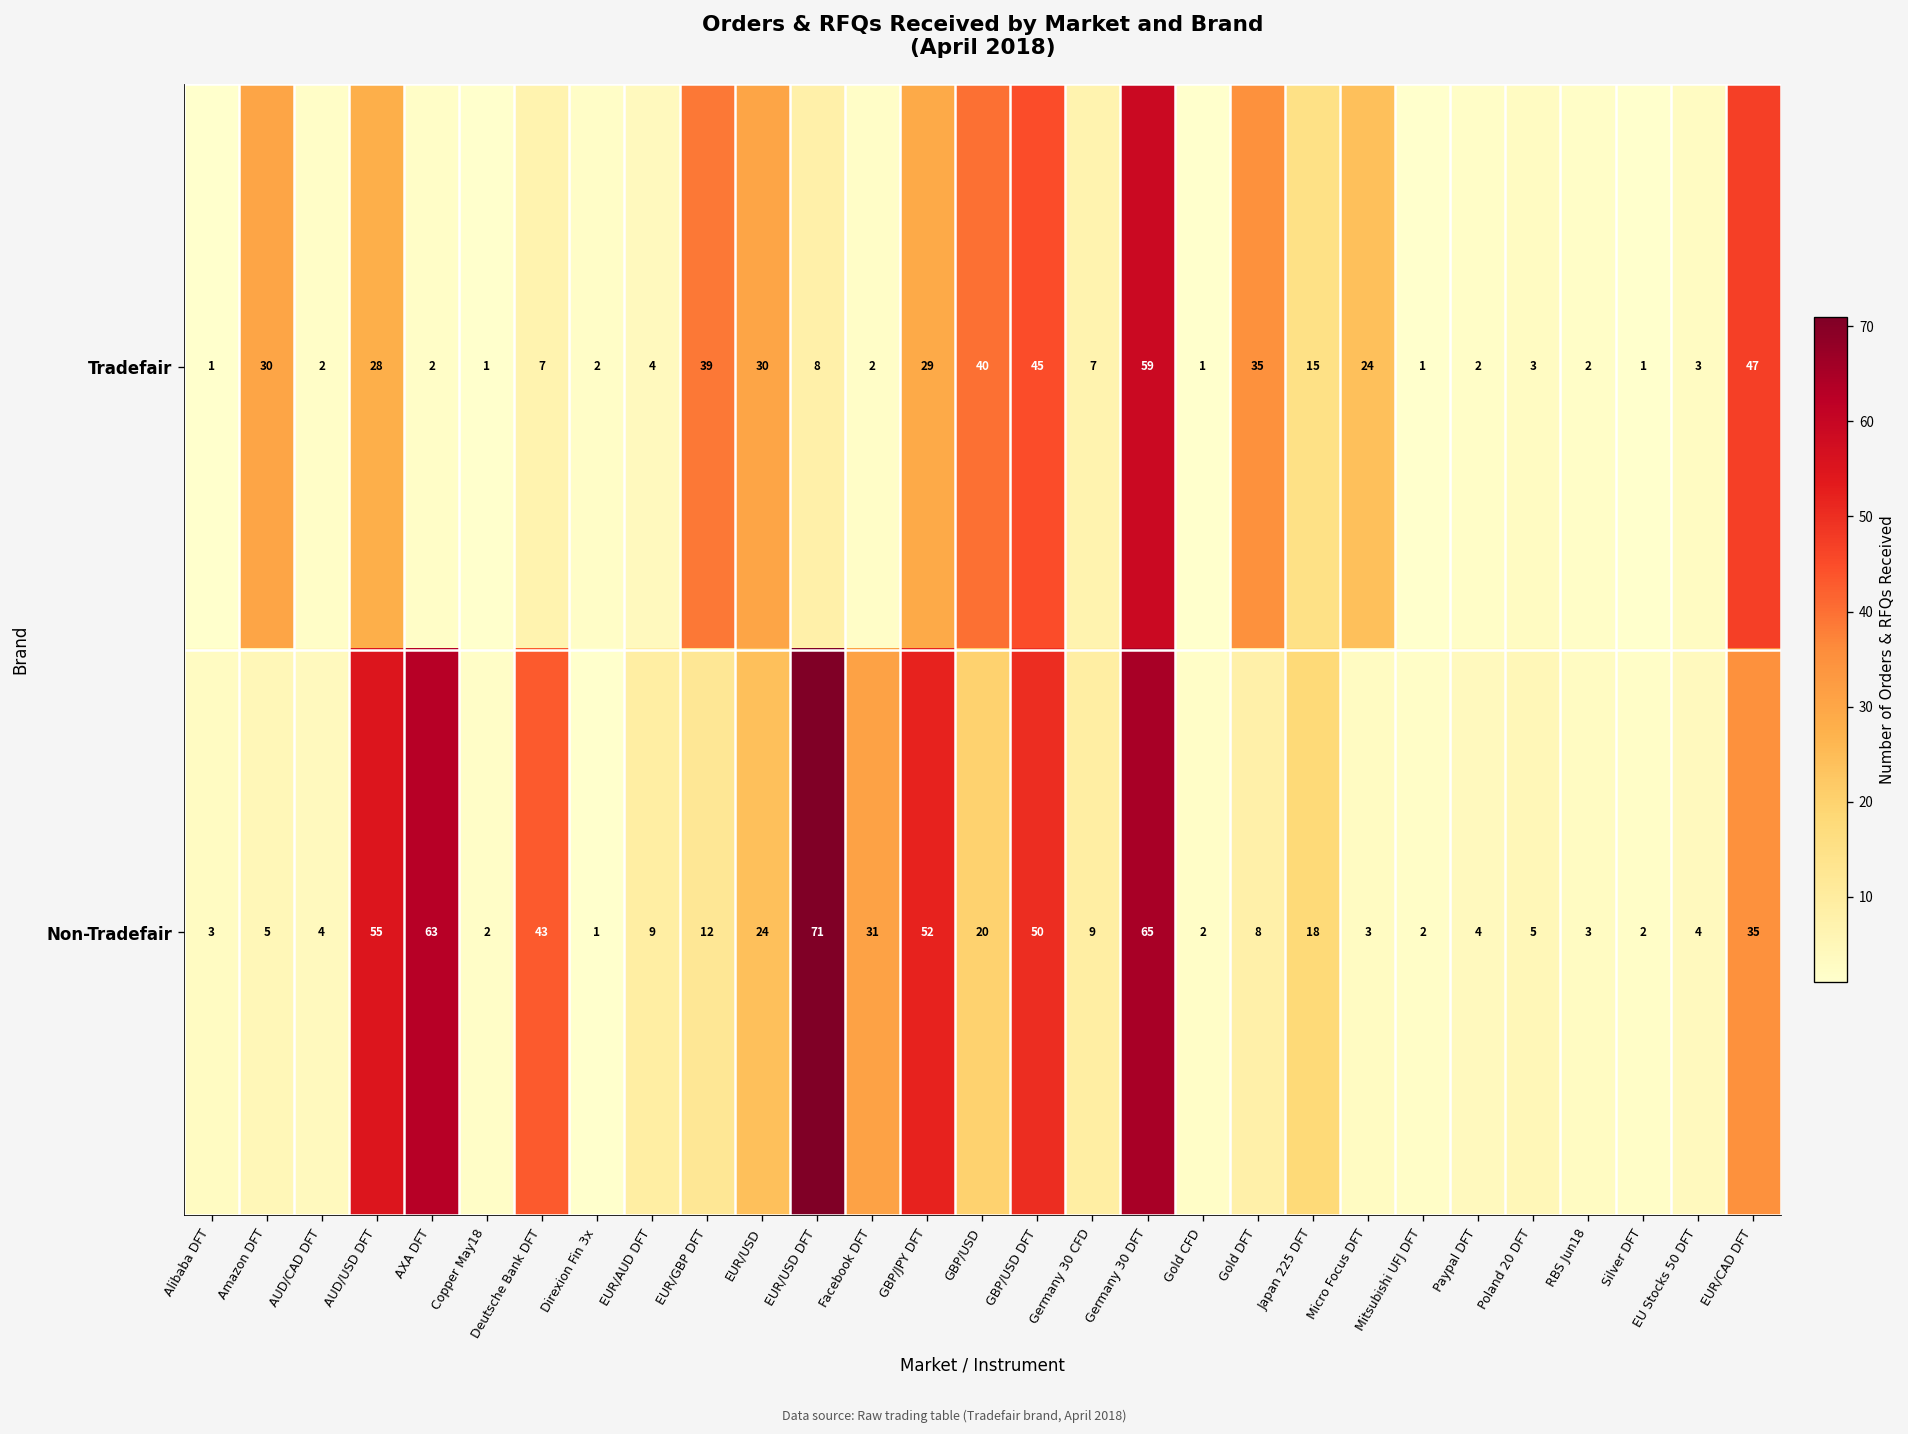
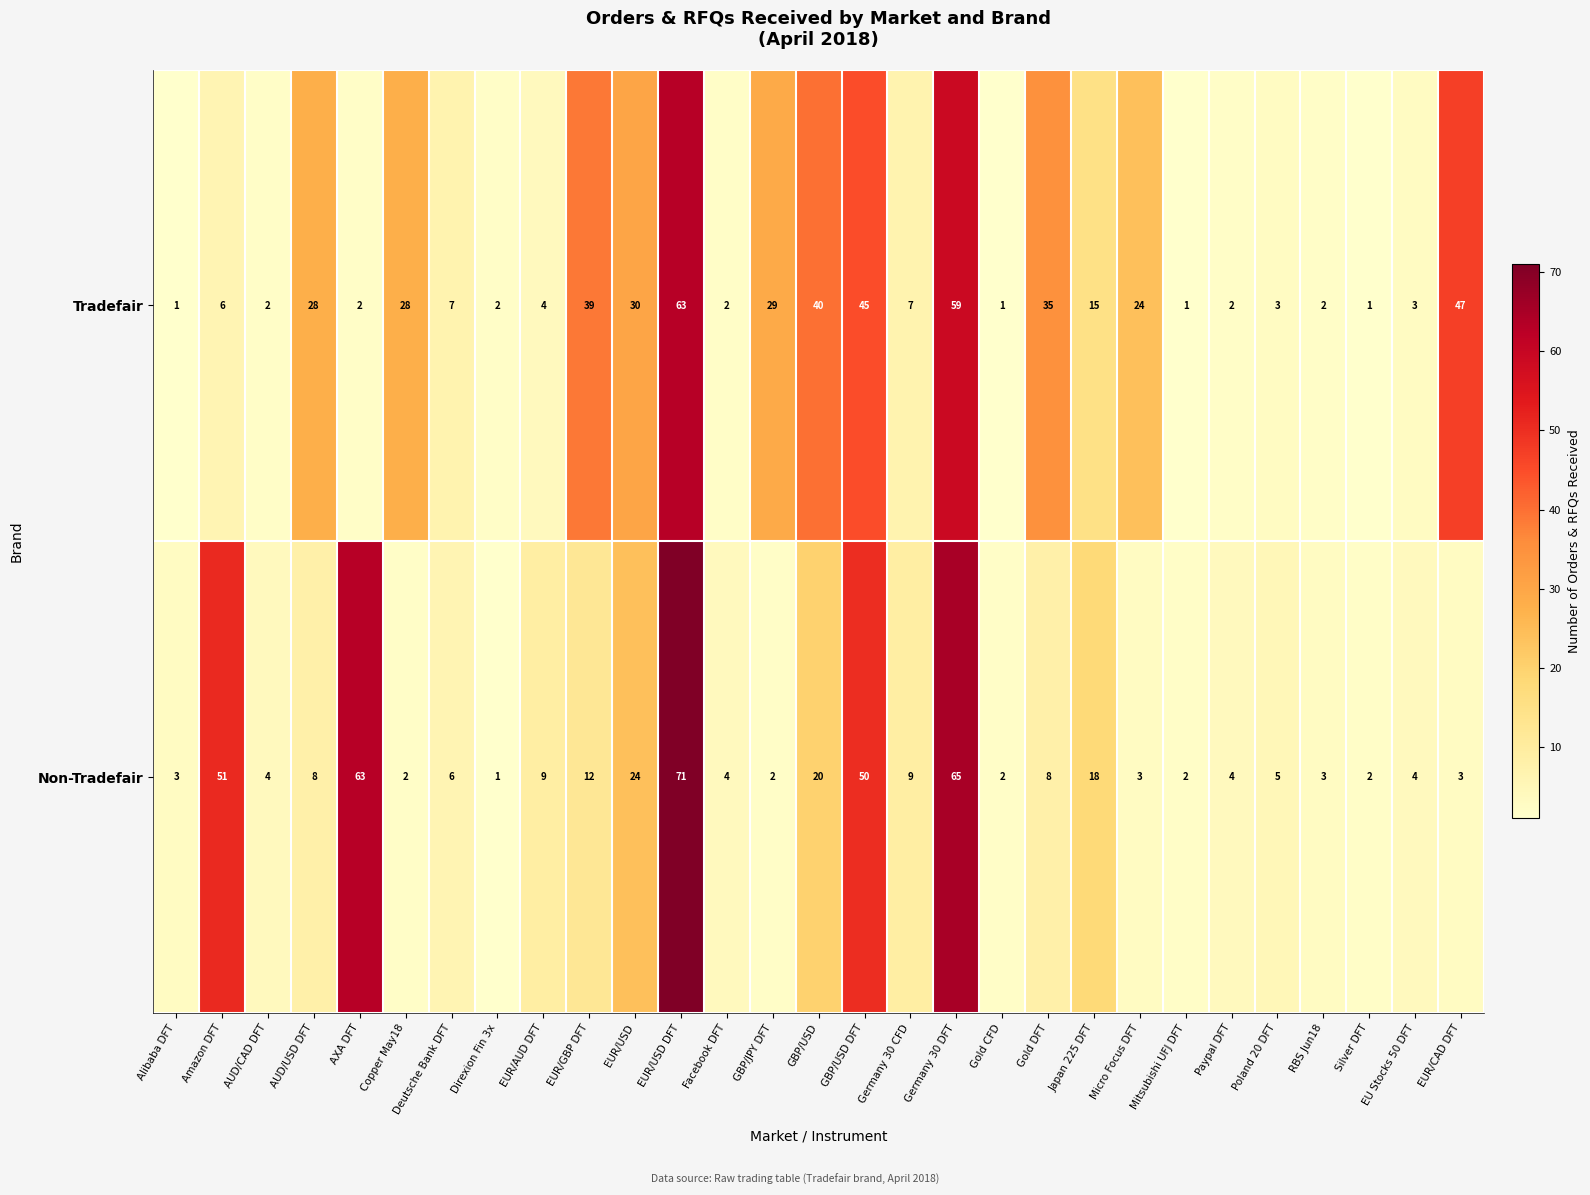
Tradefair, Amazon DFT: 30 -> 6
Tradefair, Copper May18: 1 -> 28
Tradefair, EUR/USD DFT: 8 -> 63
Non-Tradefair, Amazon DFT: 5 -> 51
Non-Tradefair, AUD/USD DFT: 55 -> 8
Non-Tradefair, Deutsche Bank DFT: 43 -> 6
Non-Tradefair, Facebook DFT: 31 -> 4
Non-Tradefair, GBP/JPY DFT: 52 -> 2
Non-Tradefair, EUR/CAD DFT: 35 -> 3
